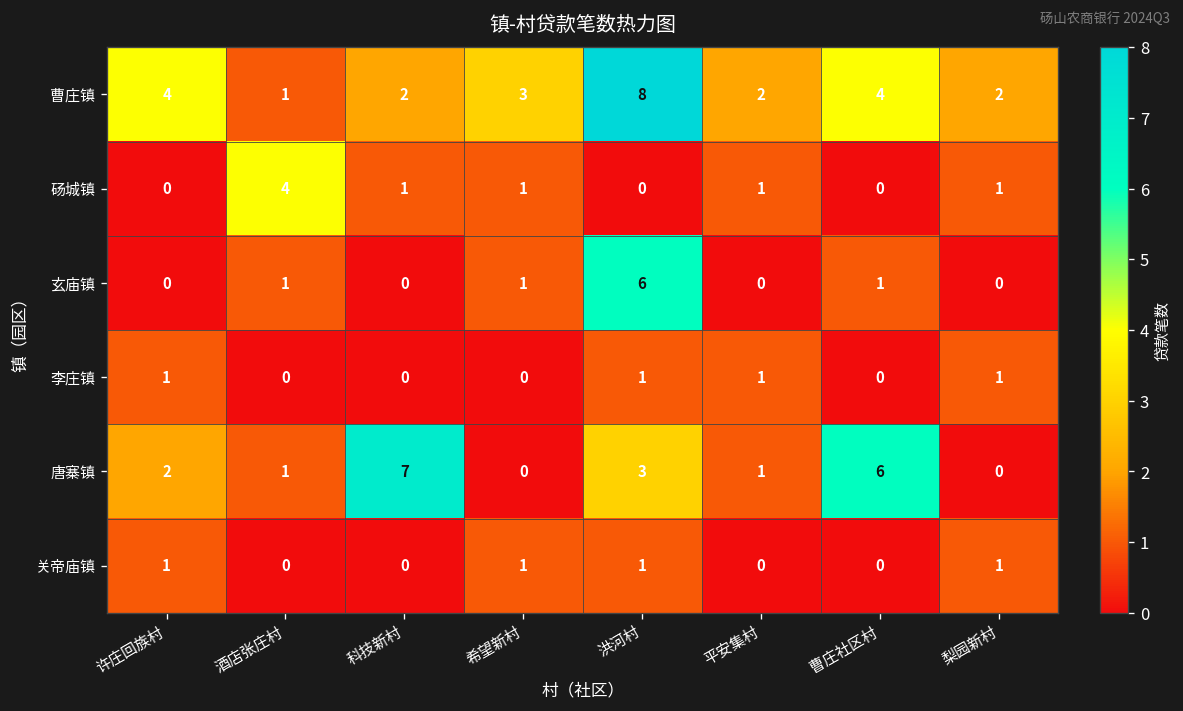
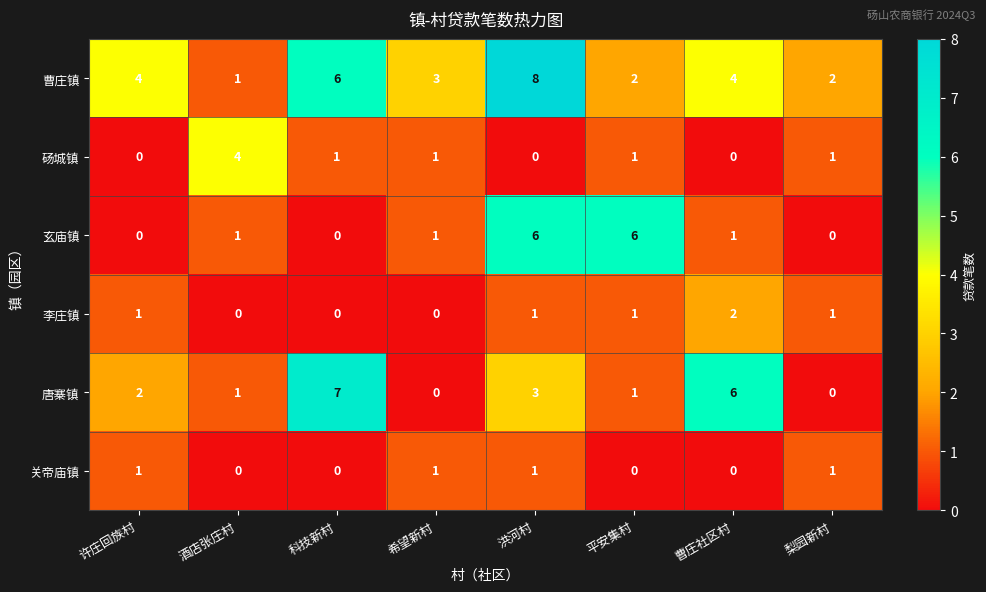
曹庄镇, 科技新村: 2 -> 6
玄庙镇, 平安集村: 0 -> 6
李庄镇, 曹庄社区村: 0 -> 2
